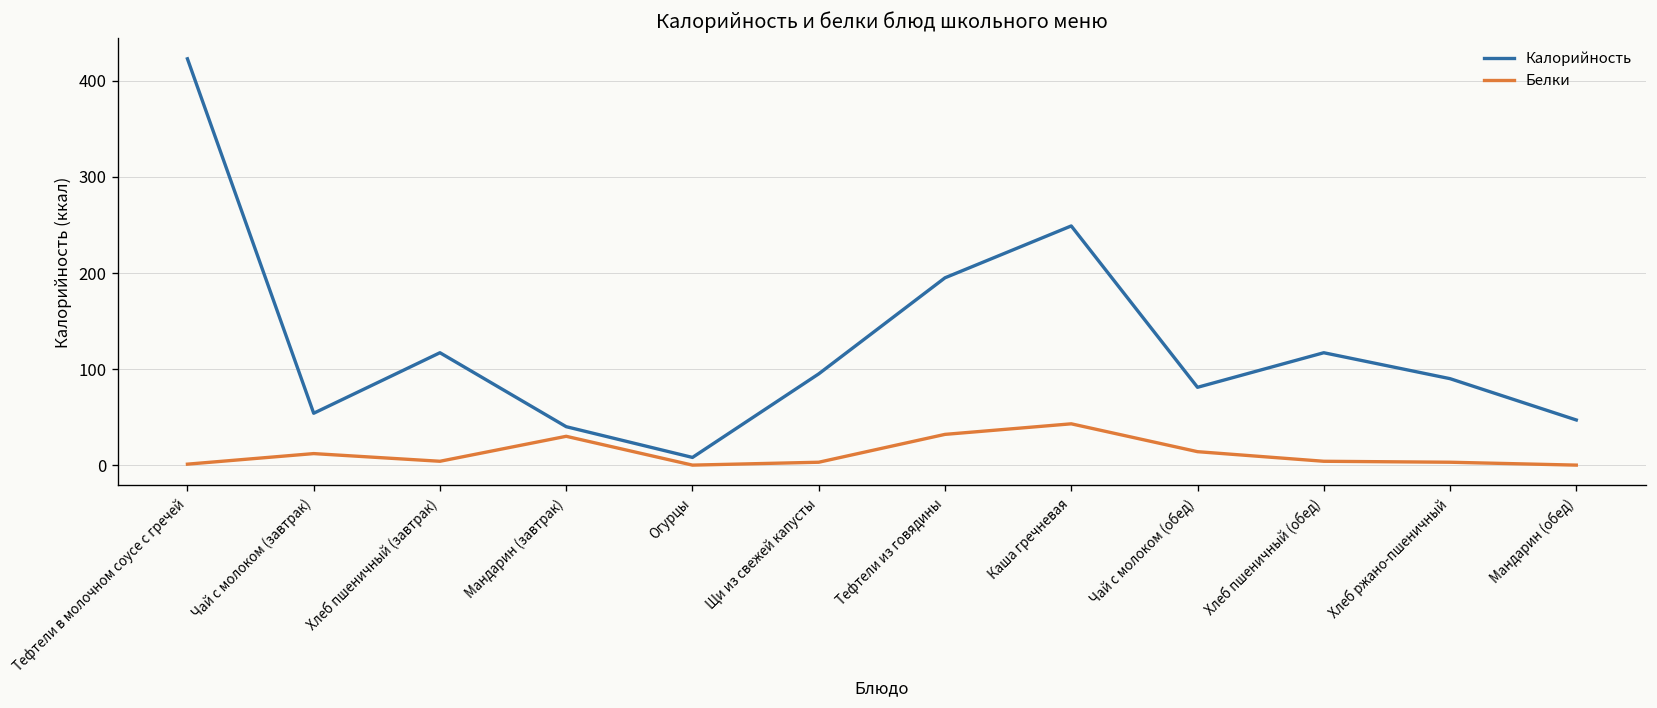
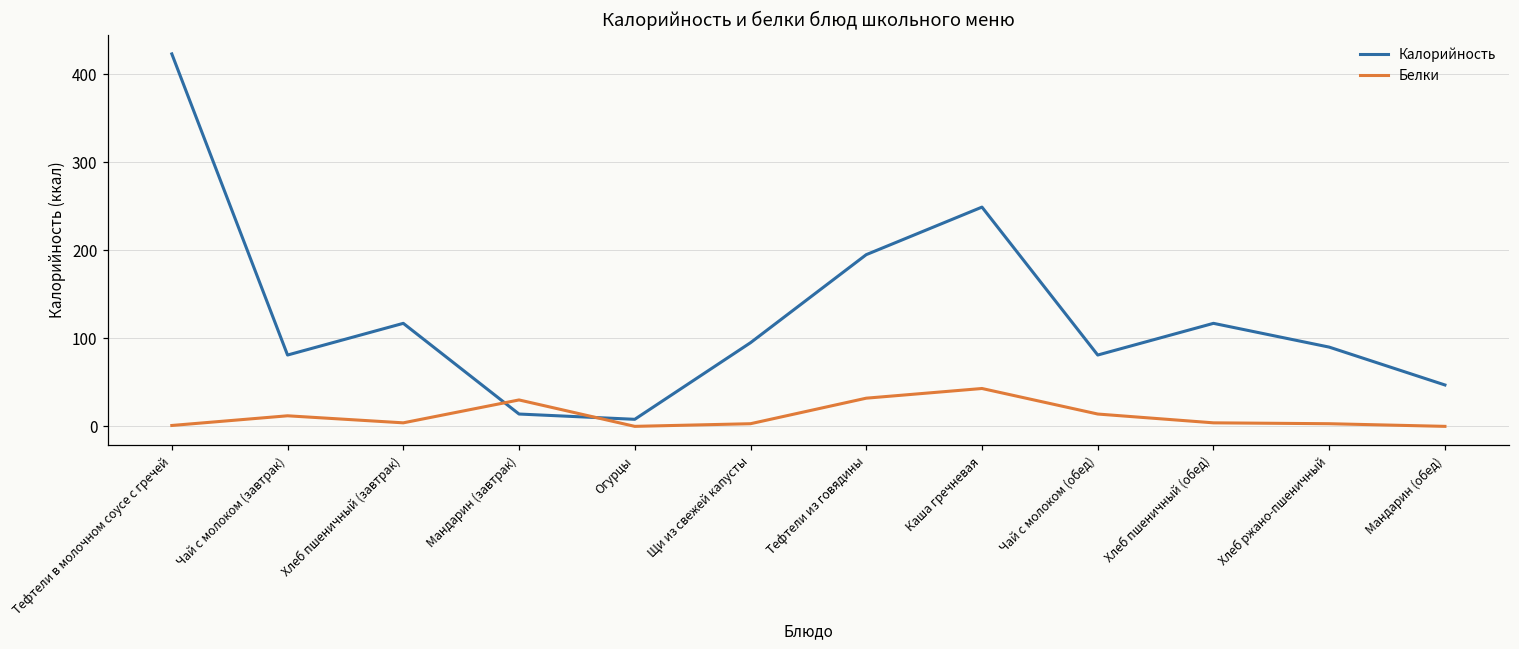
Калорийность, Чай с молоком (завтрак): 50 -> 80
Калорийность, Мандарин (завтрак): 40 -> 10
